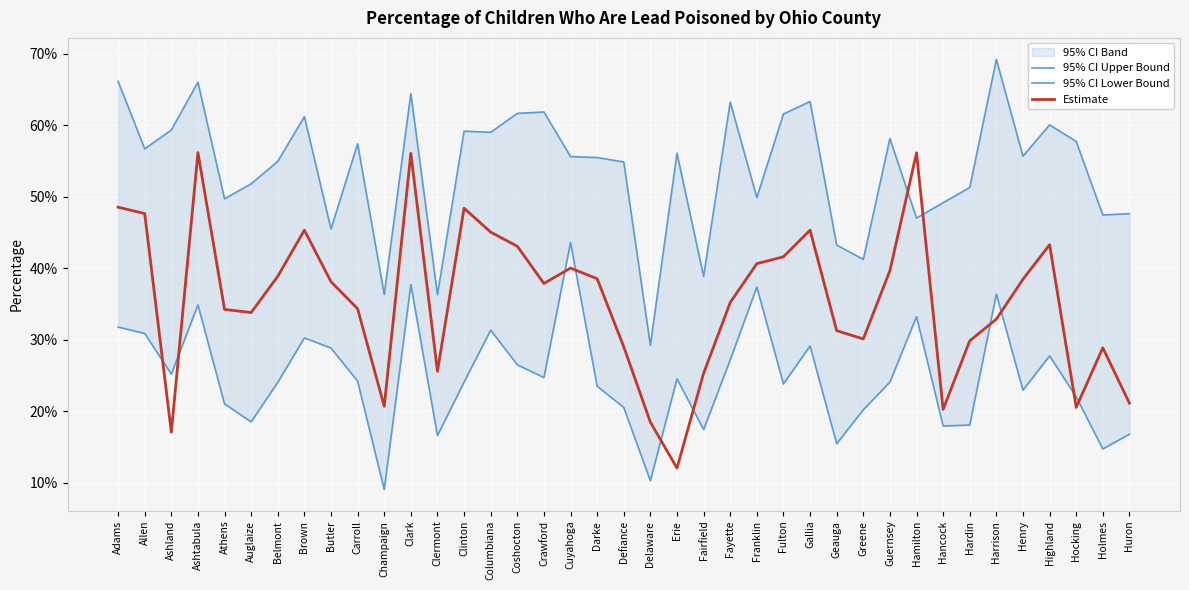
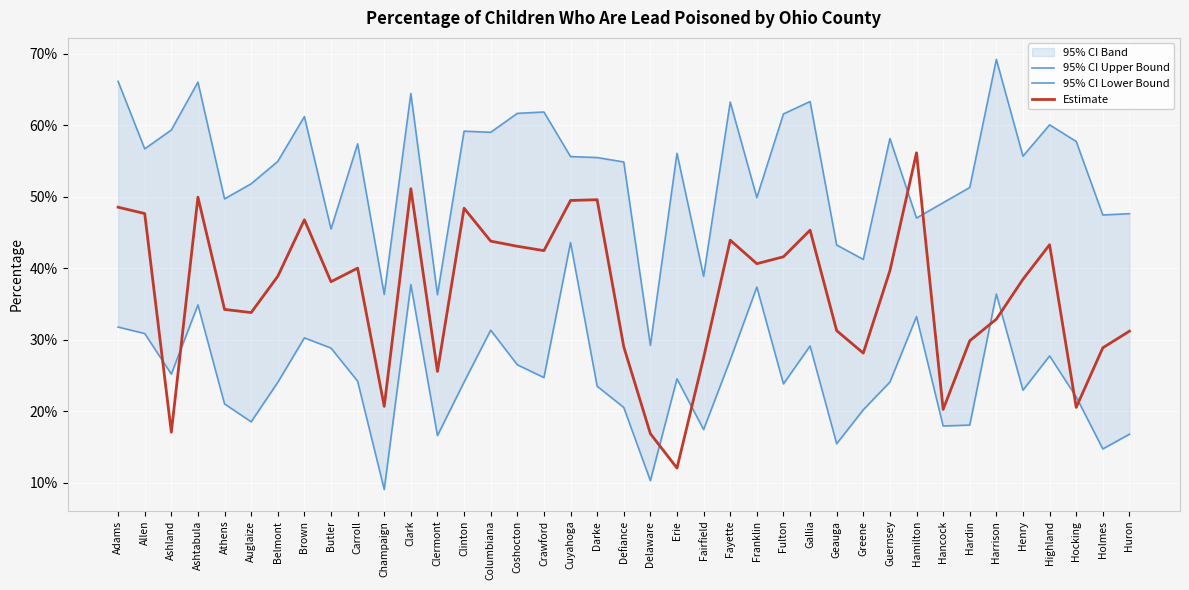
Estimate, Ashtabula: 56% -> 50%
Estimate, Brown: 45% -> 47%
Estimate, Carroll: 34% -> 40%
Estimate, Clark: 56% -> 51%
Estimate, Columbiana: 45% -> 44%
Estimate, Crawford: 38% -> 42%
Estimate, Cuyahoga: 40% -> 49%
Estimate, Darke: 39% -> 50%
Estimate, Delaware: 18% -> 17%
Estimate, Fairfield: 25% -> 28%
Estimate, Fayette: 35% -> 44%
Estimate, Greene: 30% -> 28%
Estimate, Huron: 21% -> 31%
